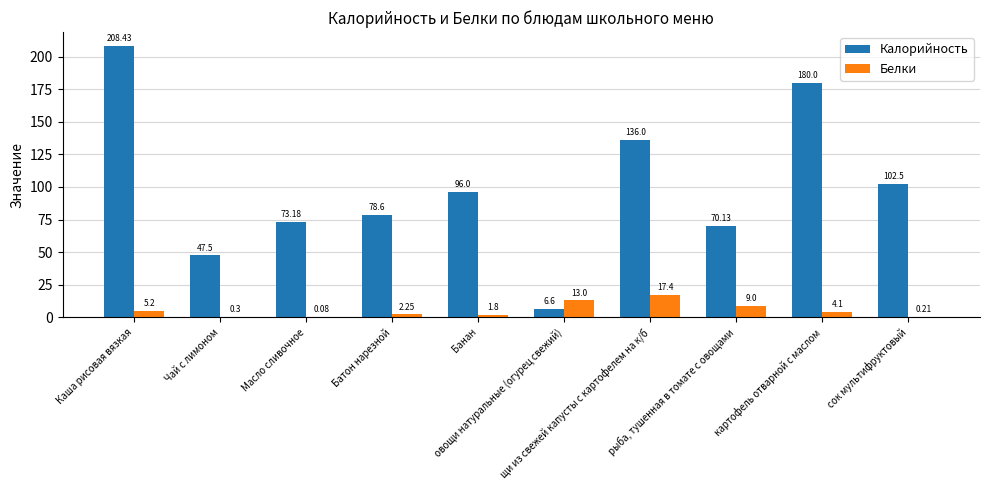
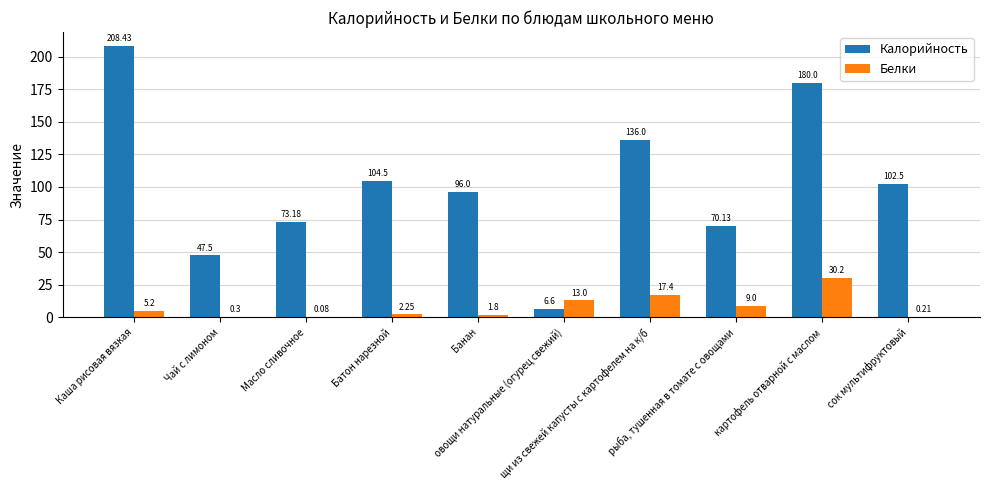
Калорийность, Батон нарезной: 78.6 -> 104.5
Белки, картофель отварной с маслом: 4.1 -> 30.2
